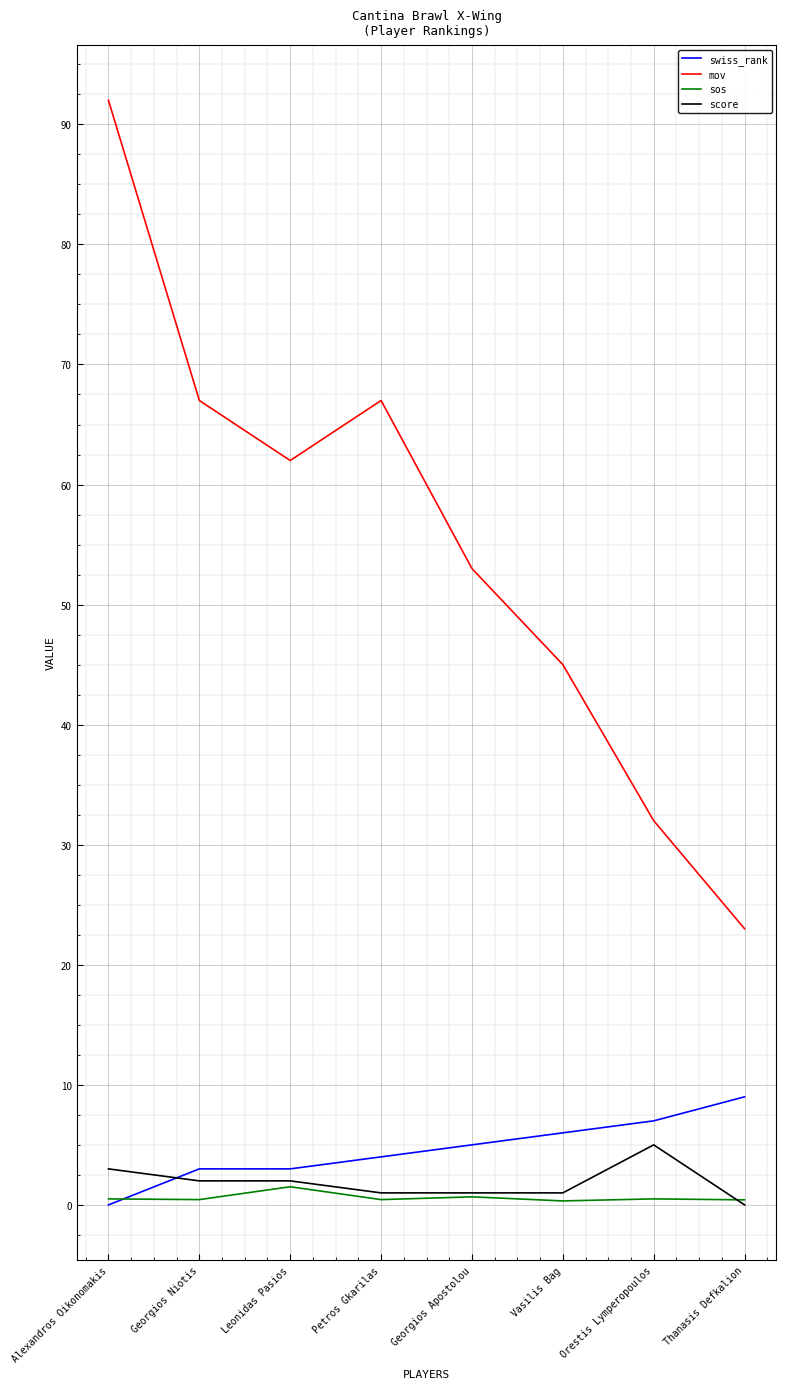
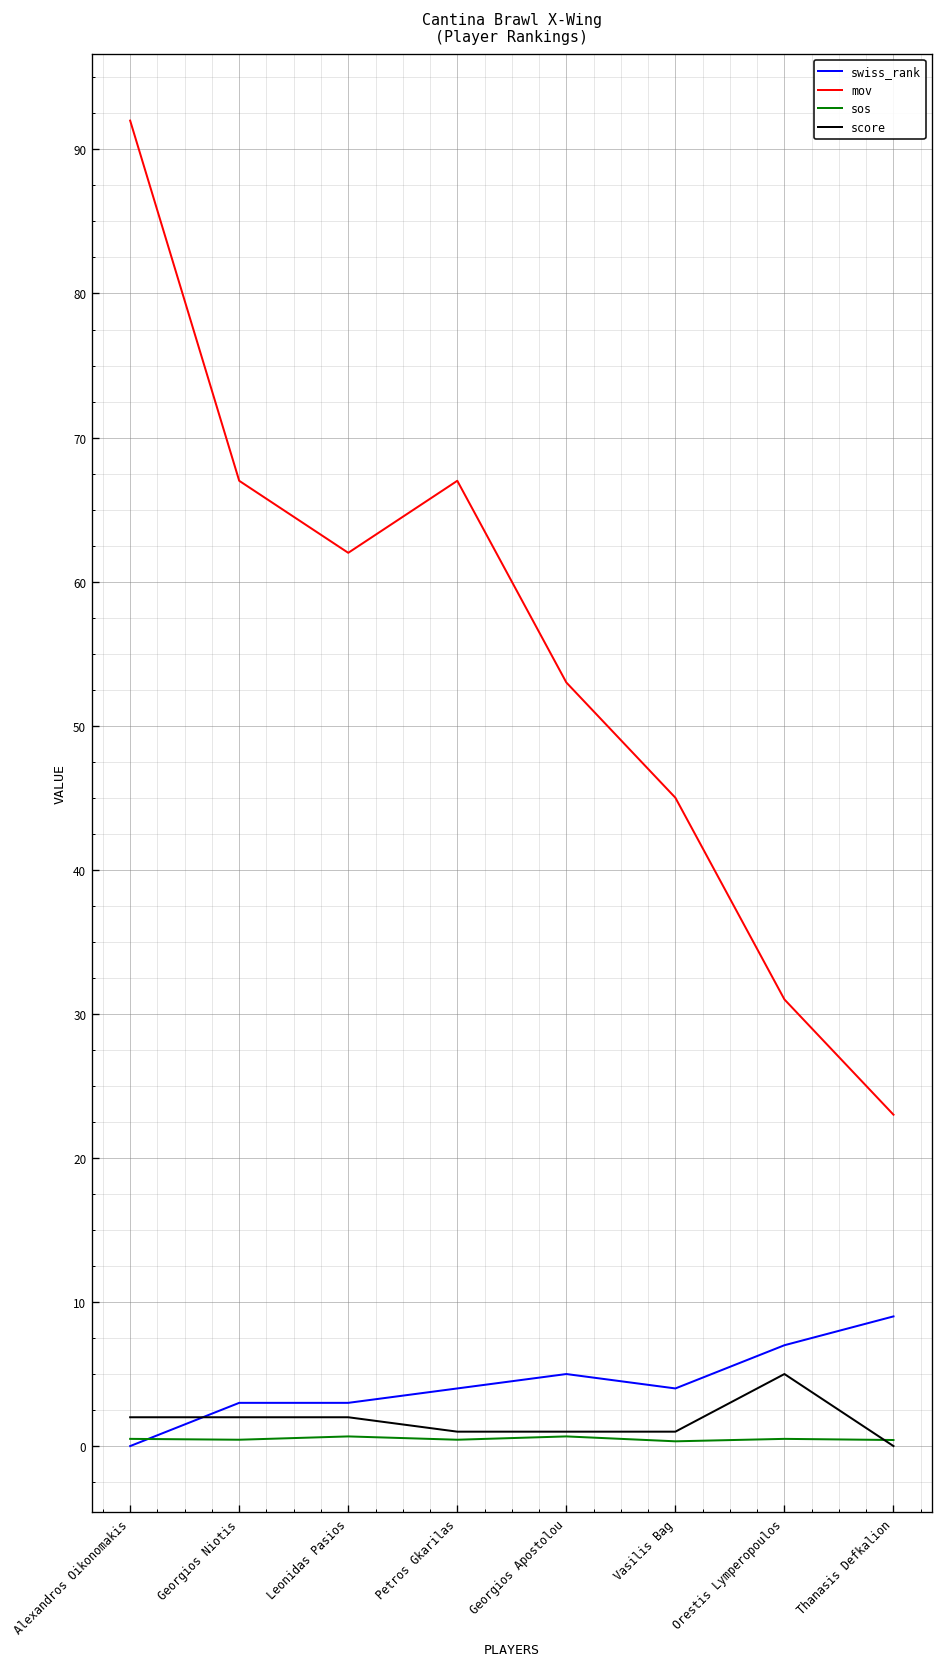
score, Alexandros Oikonomakis: 3 -> 2
sos, Leonidas Pasios: 1.5 -> 0.7
swiss_rank, Vasilis Bag: 6 -> 4
mov, Orestis Lymperopoulos: 32 -> 31
